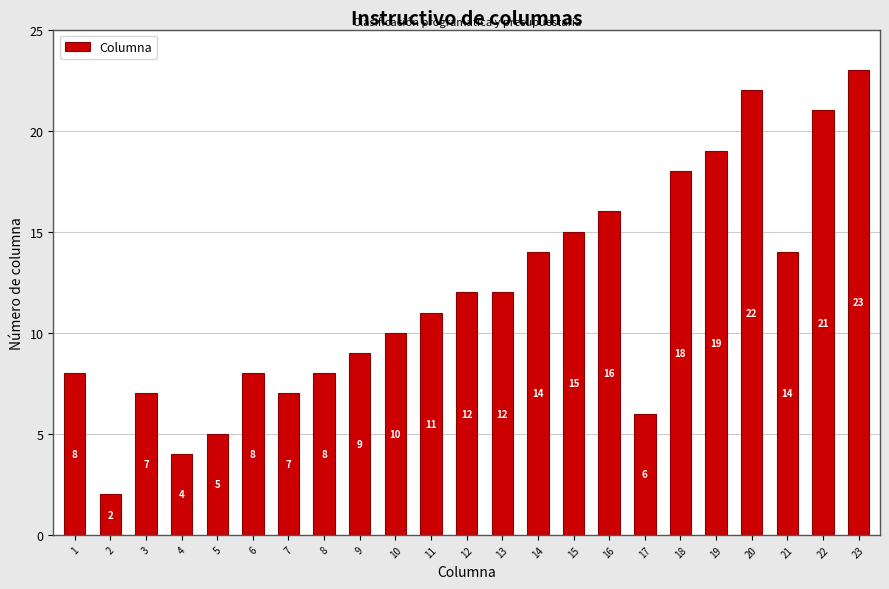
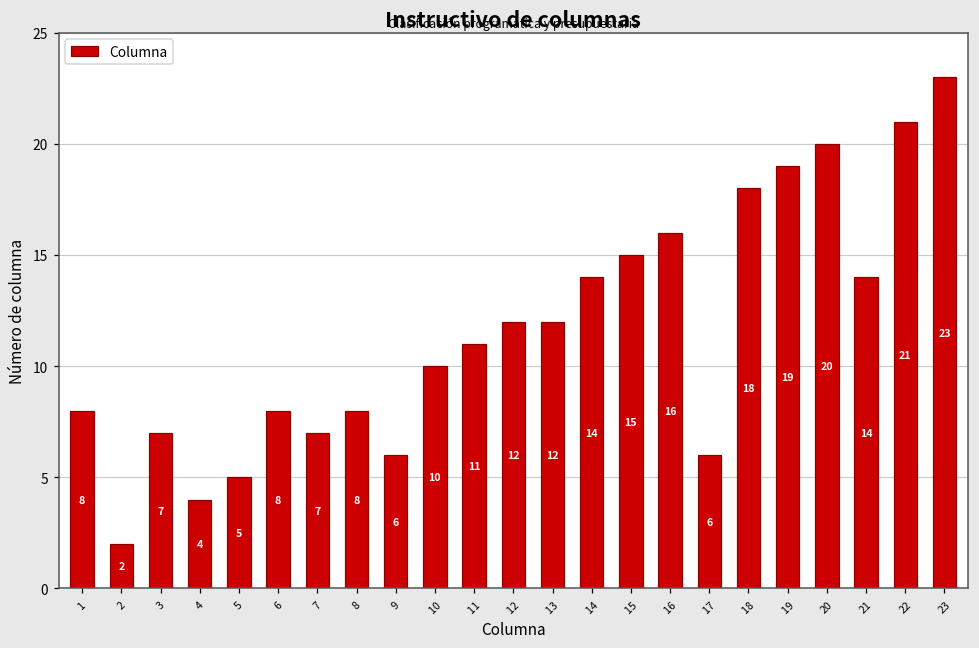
9: 9 -> 6
20: 22 -> 20
